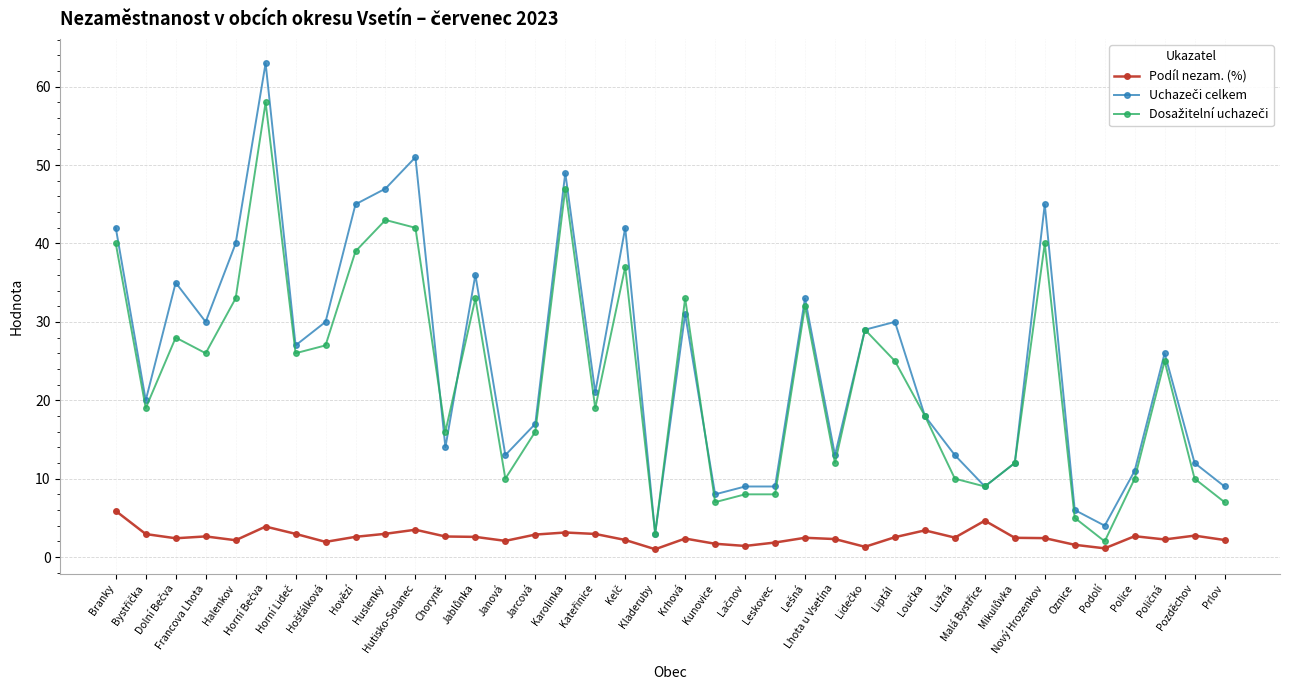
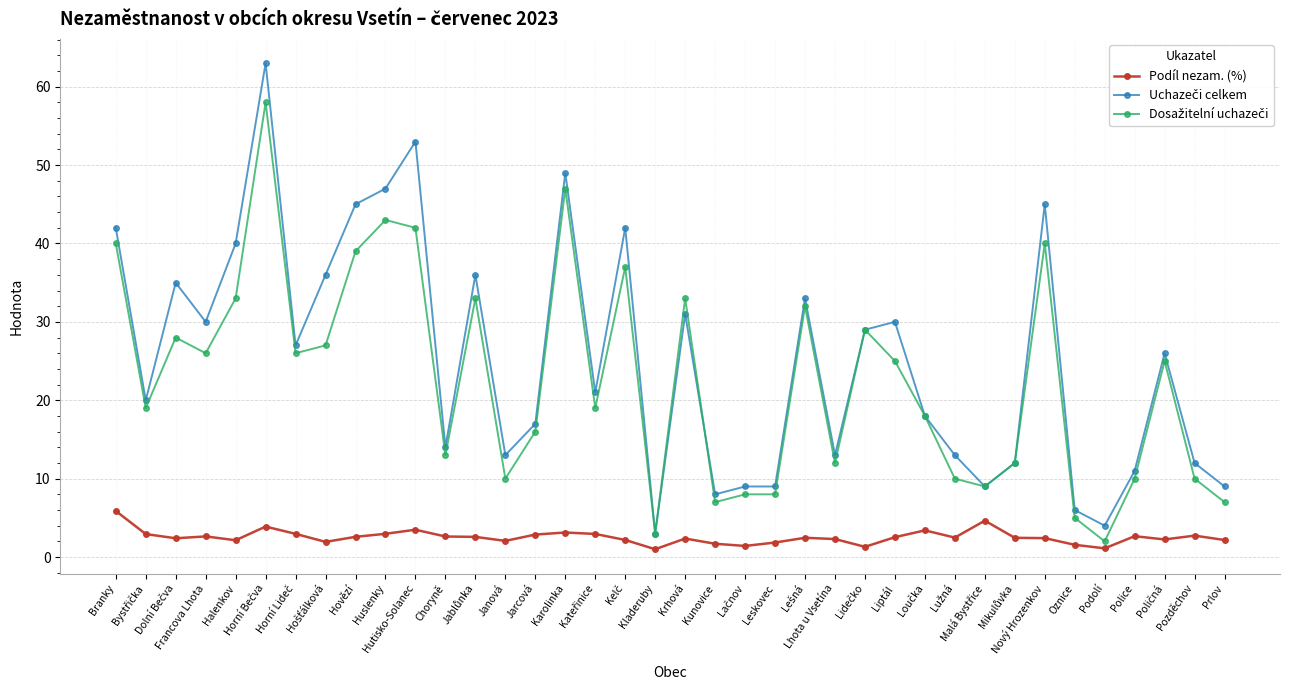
Uchazeči celkem, Hošťálková: 30 -> 36
Uchazeči celkem, Hutisko-Solanec: 51 -> 53
Dosažitelní uchazeči, Choryně: 16 -> 13
